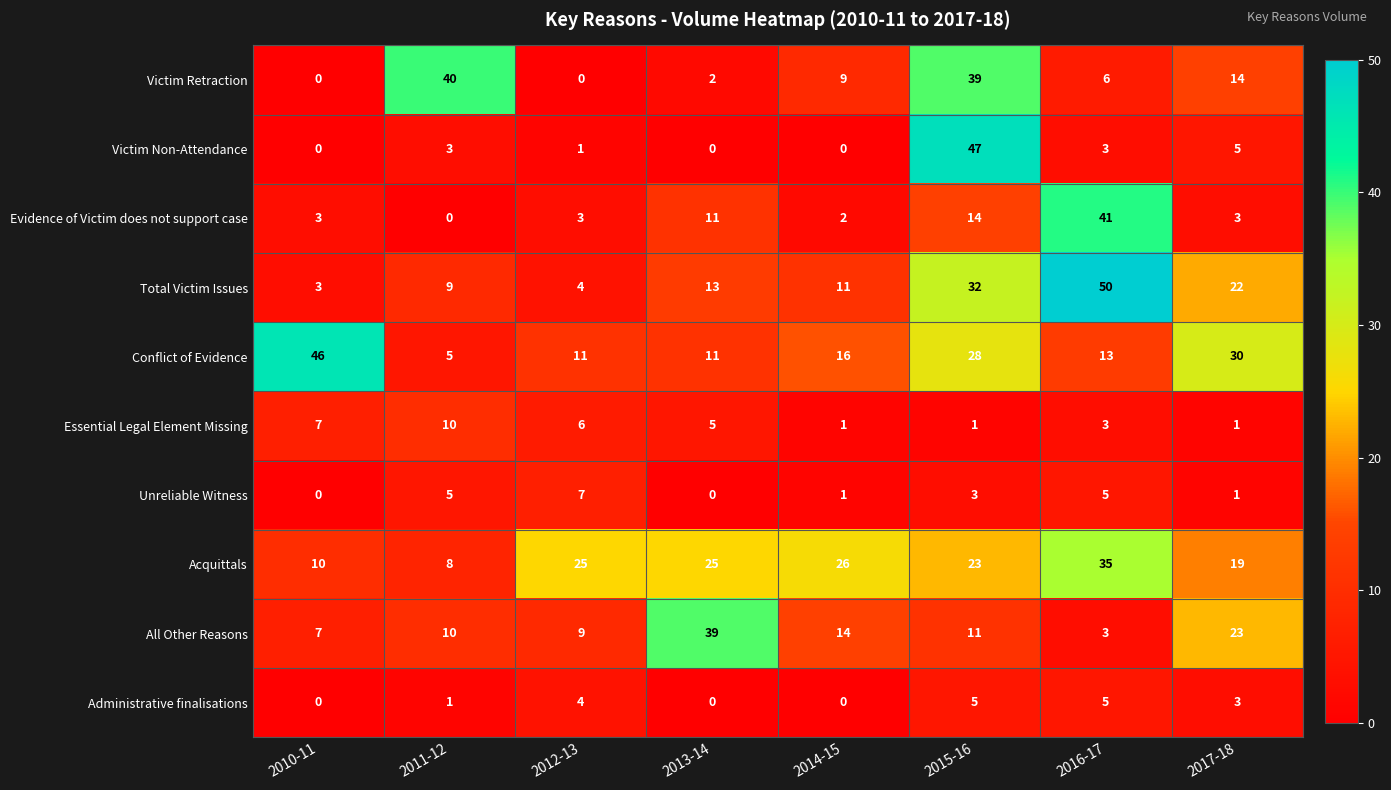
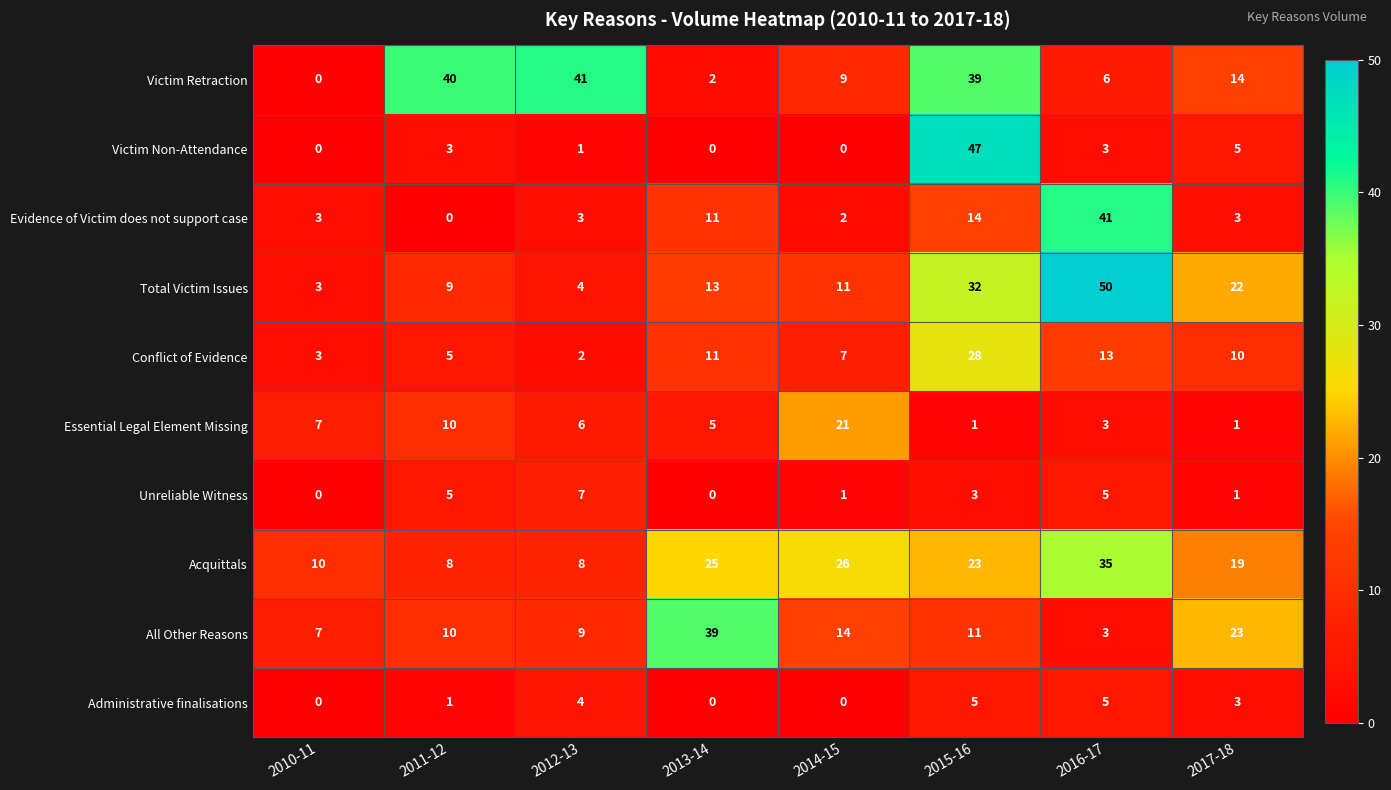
Victim Retraction, 2012-13: 0 -> 41
Conflict of Evidence, 2010-11: 46 -> 3
Conflict of Evidence, 2012-13: 11 -> 2
Conflict of Evidence, 2014-15: 16 -> 7
Conflict of Evidence, 2017-18: 30 -> 10
Essential Legal Element Missing, 2014-15: 1 -> 21
Acquittals, 2012-13: 25 -> 8
